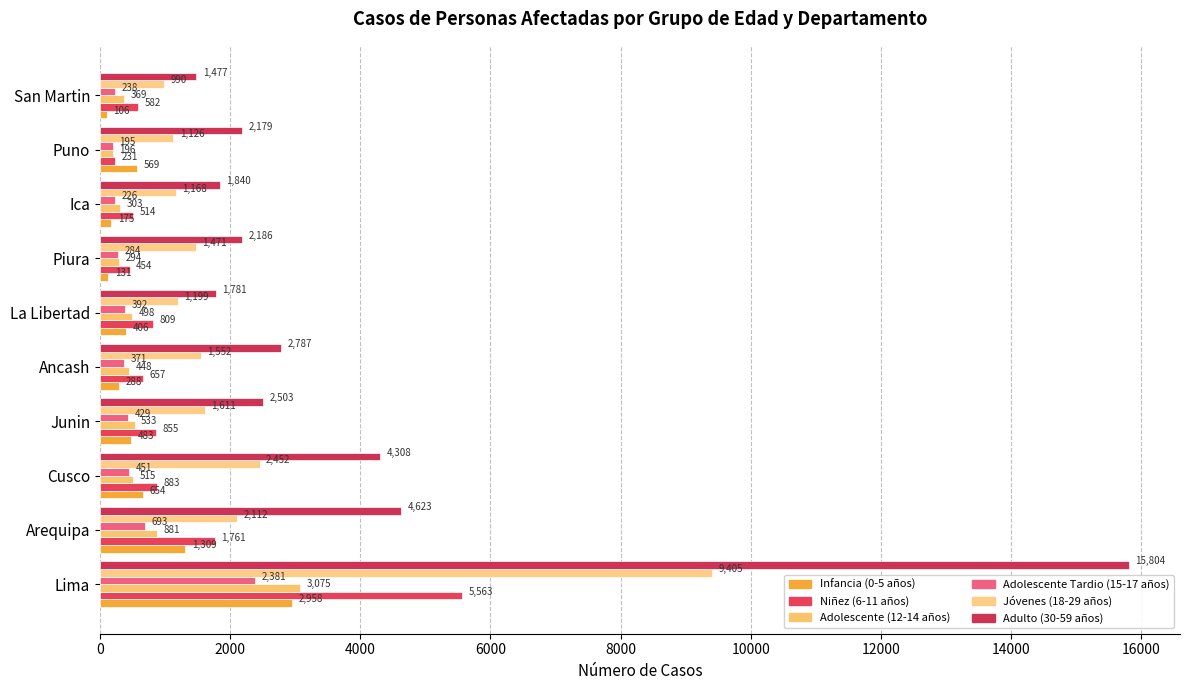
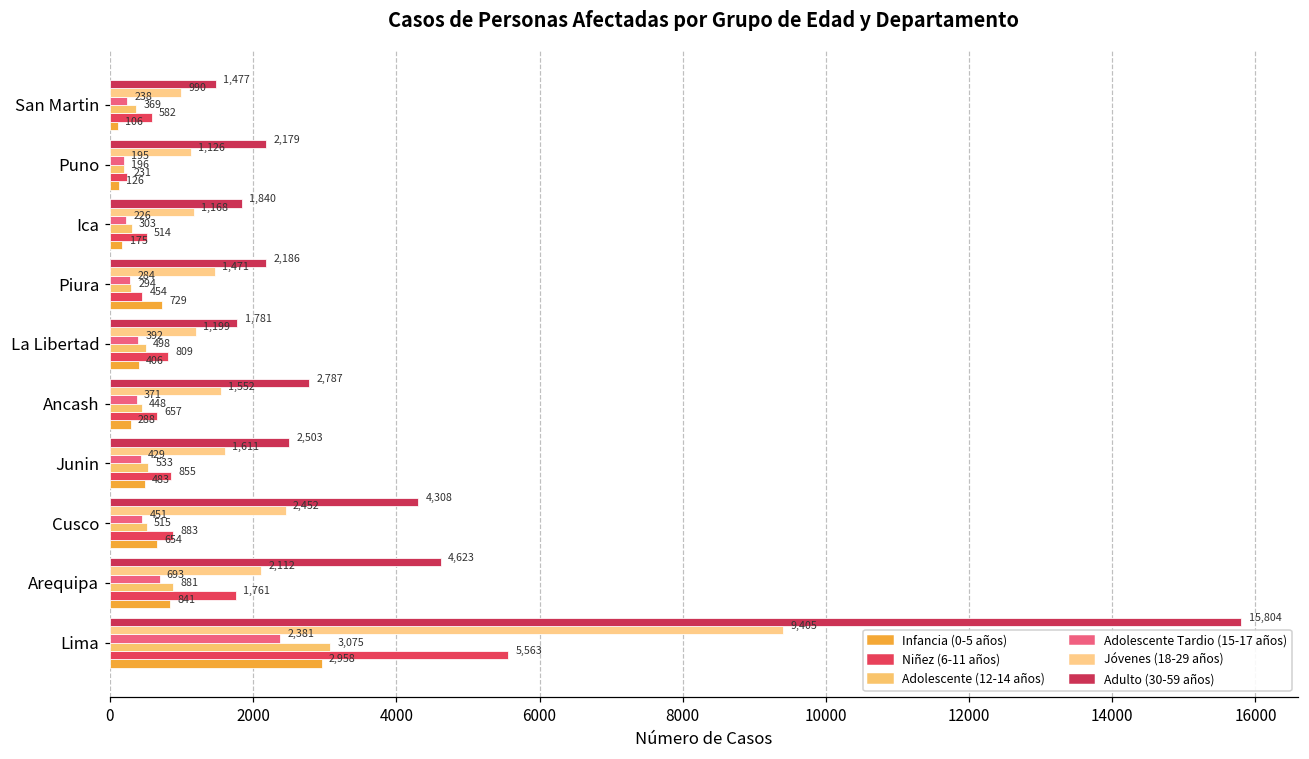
Infancia (0-5 años), Puno: 569 -> 126
Infancia (0-5 años), Piura: 131 -> 729
Infancia (0-5 años), Arequipa: 1,309 -> 841
